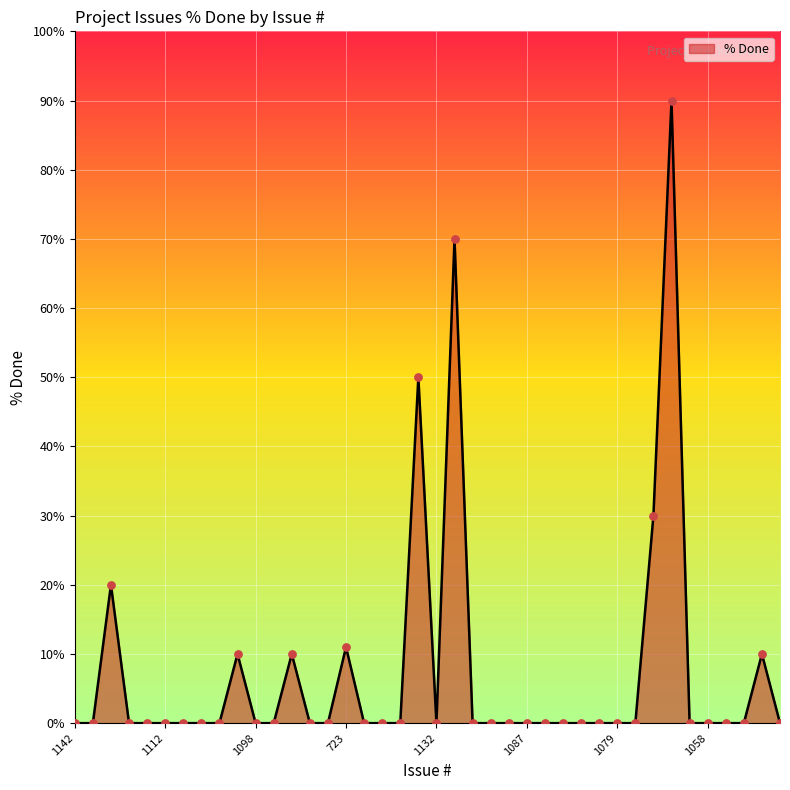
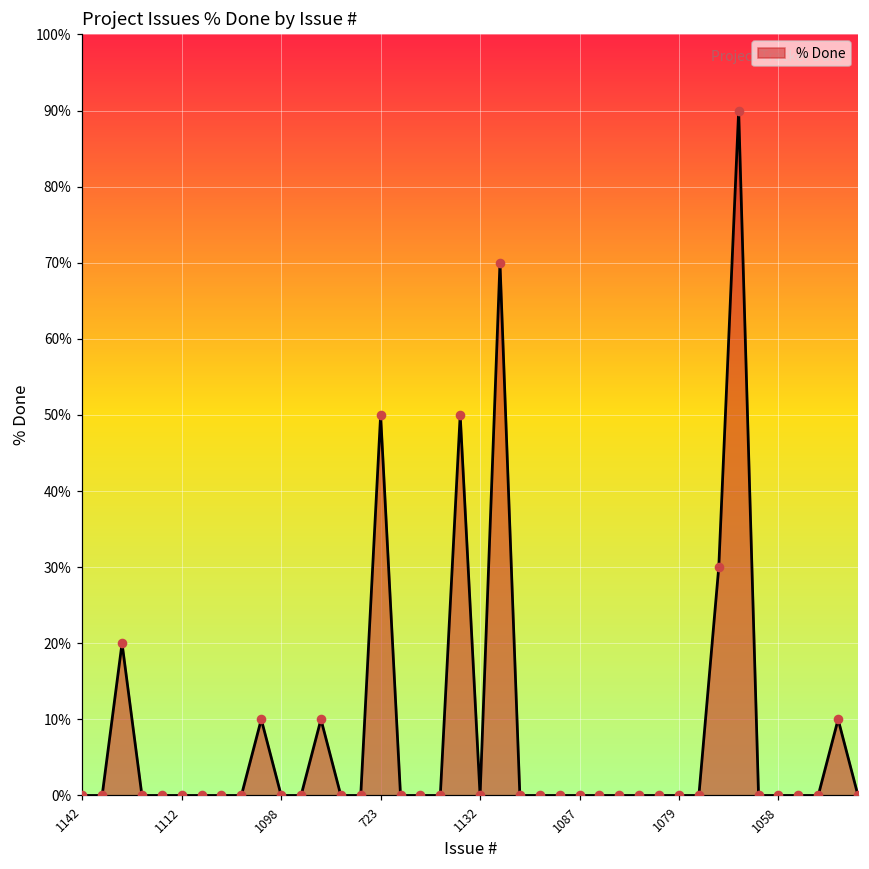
723: 11% -> 50%
